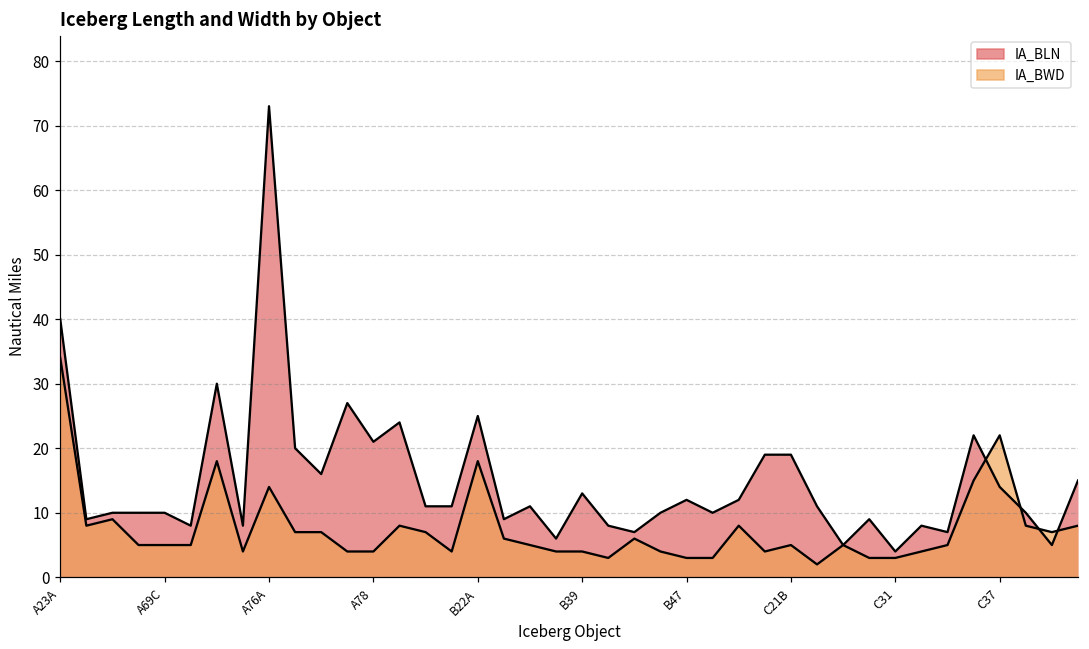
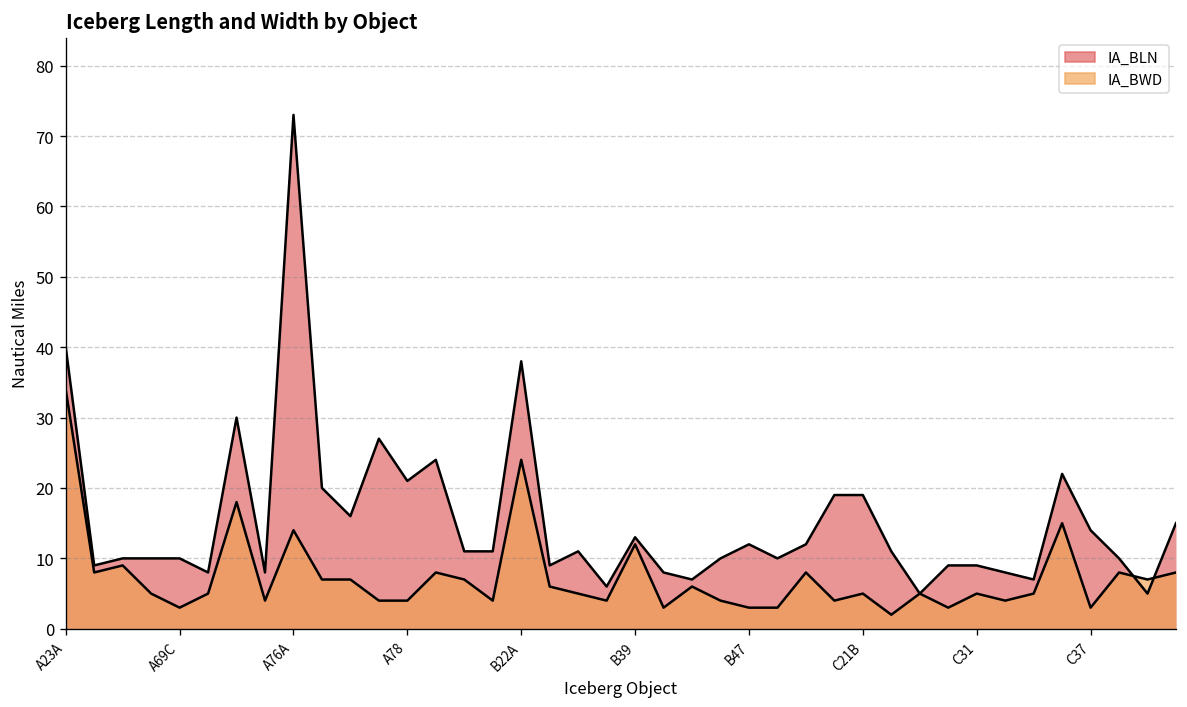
IA_BWD, A69C: 5 -> 3
IA_BLN, B22A: 25 -> 38
IA_BWD, B22A: 18 -> 24
IA_BWD, B39: 4 -> 12
IA_BLN, C31: 4 -> 9
IA_BWD, C31: 3 -> 5
IA_BWD, C37: 22 -> 3
